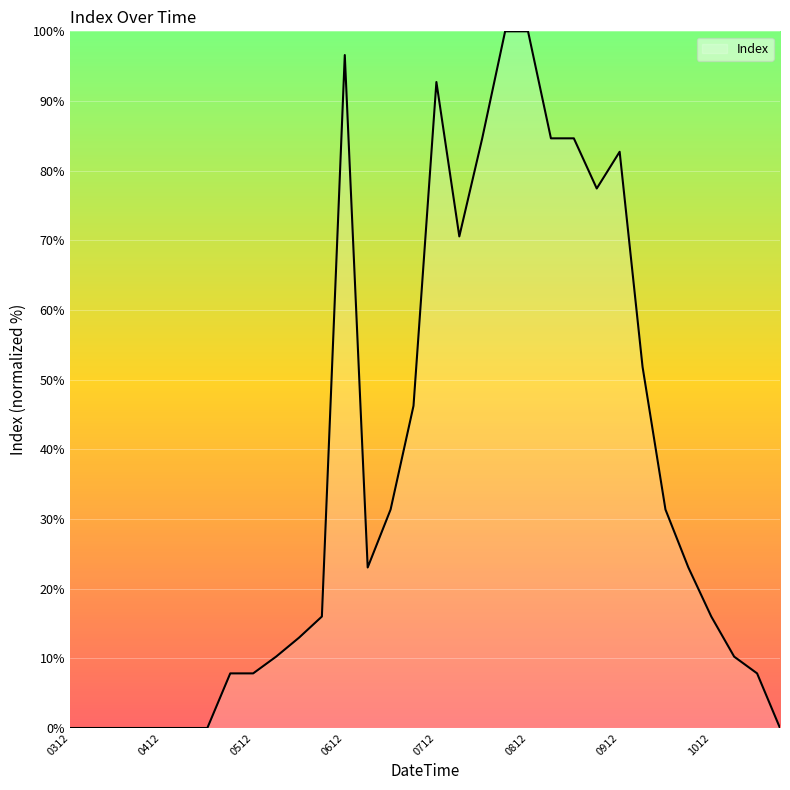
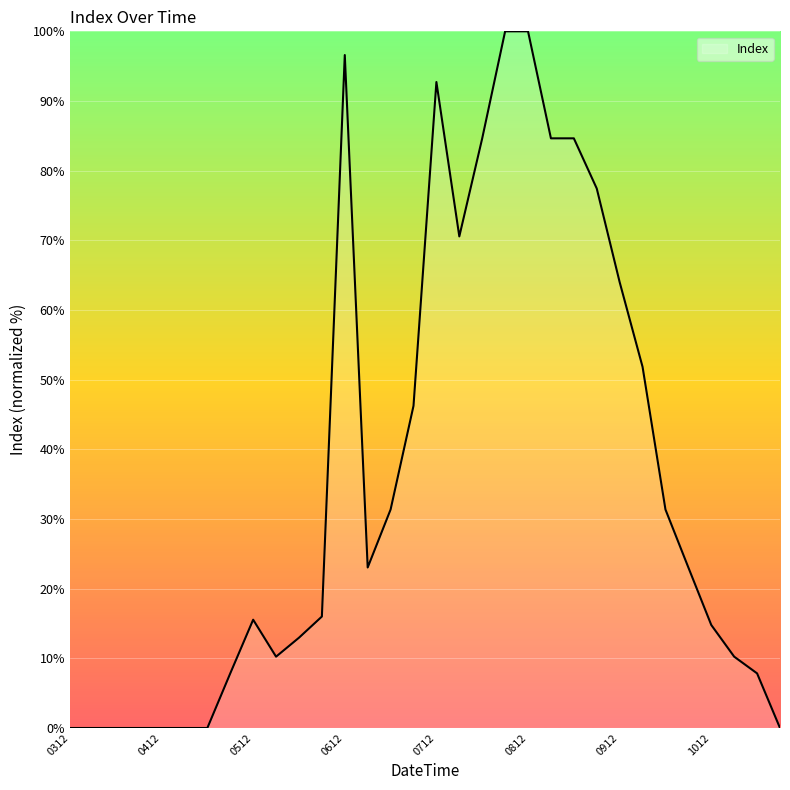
0512: 8% -> 16%
0912: 83% -> 64%
1012: 16% -> 15%
